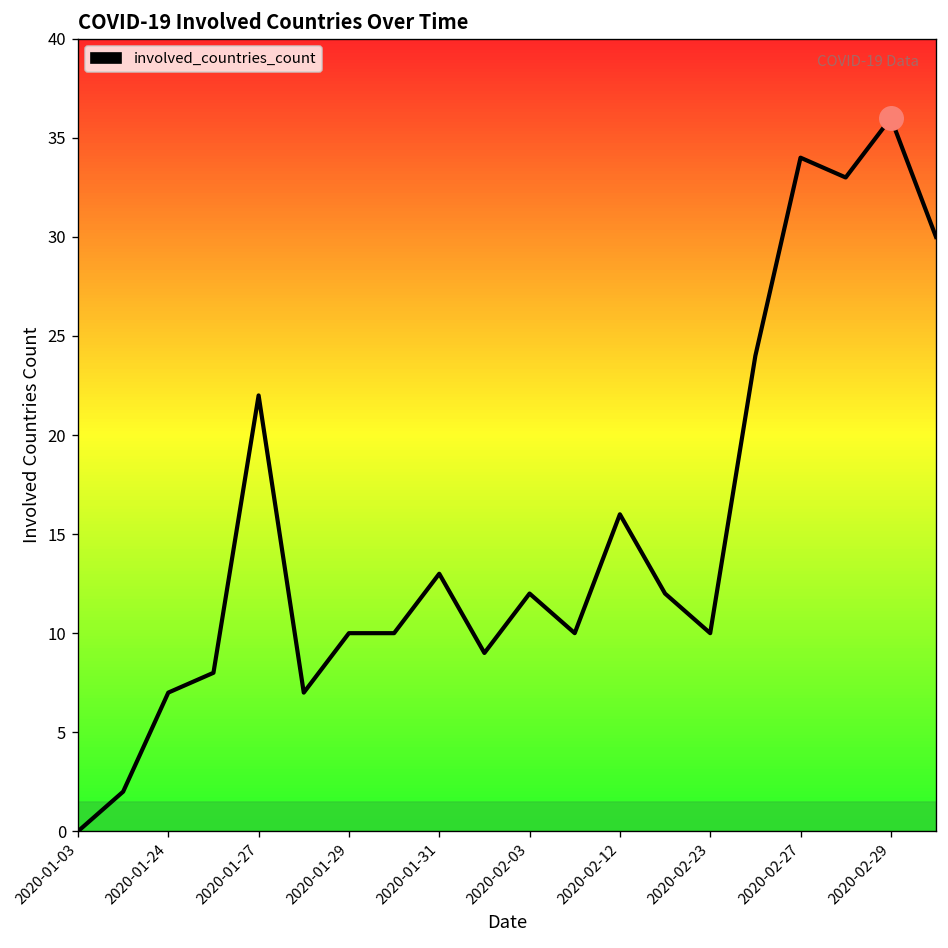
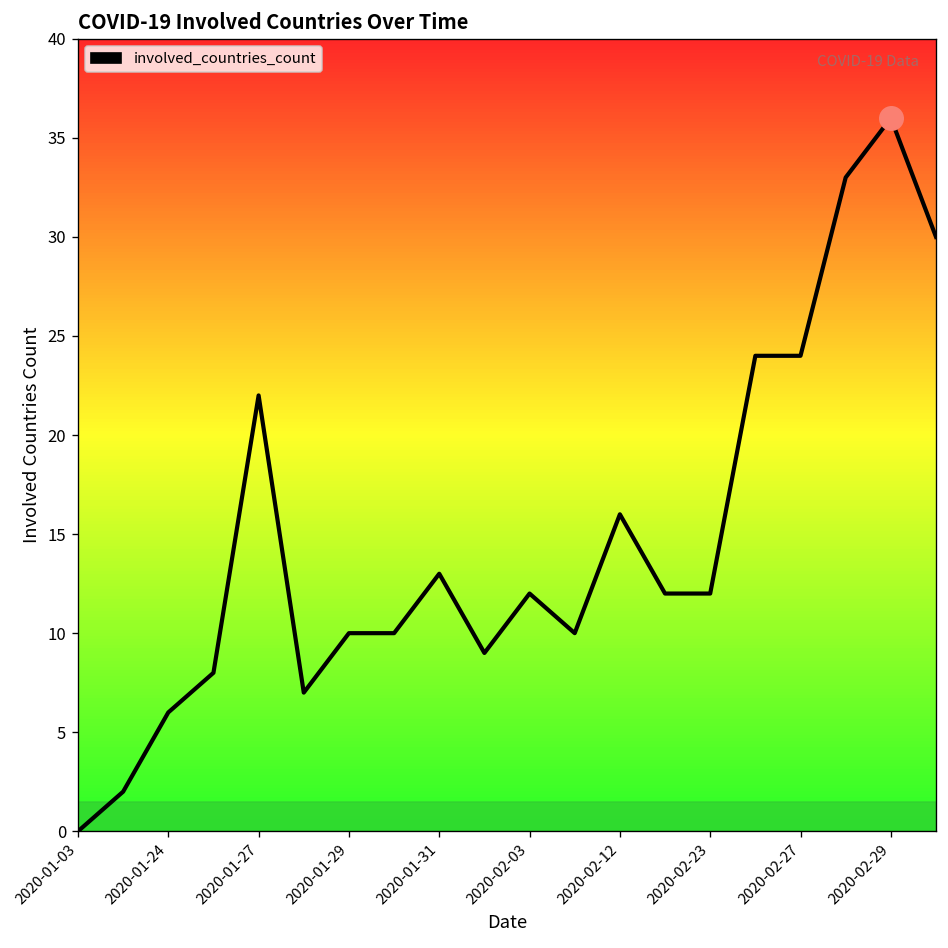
involved_countries_count, 2020-01-24: 7 -> 6
involved_countries_count, 2020-02-23: 10 -> 12
involved_countries_count, 2020-02-27: 34 -> 24
